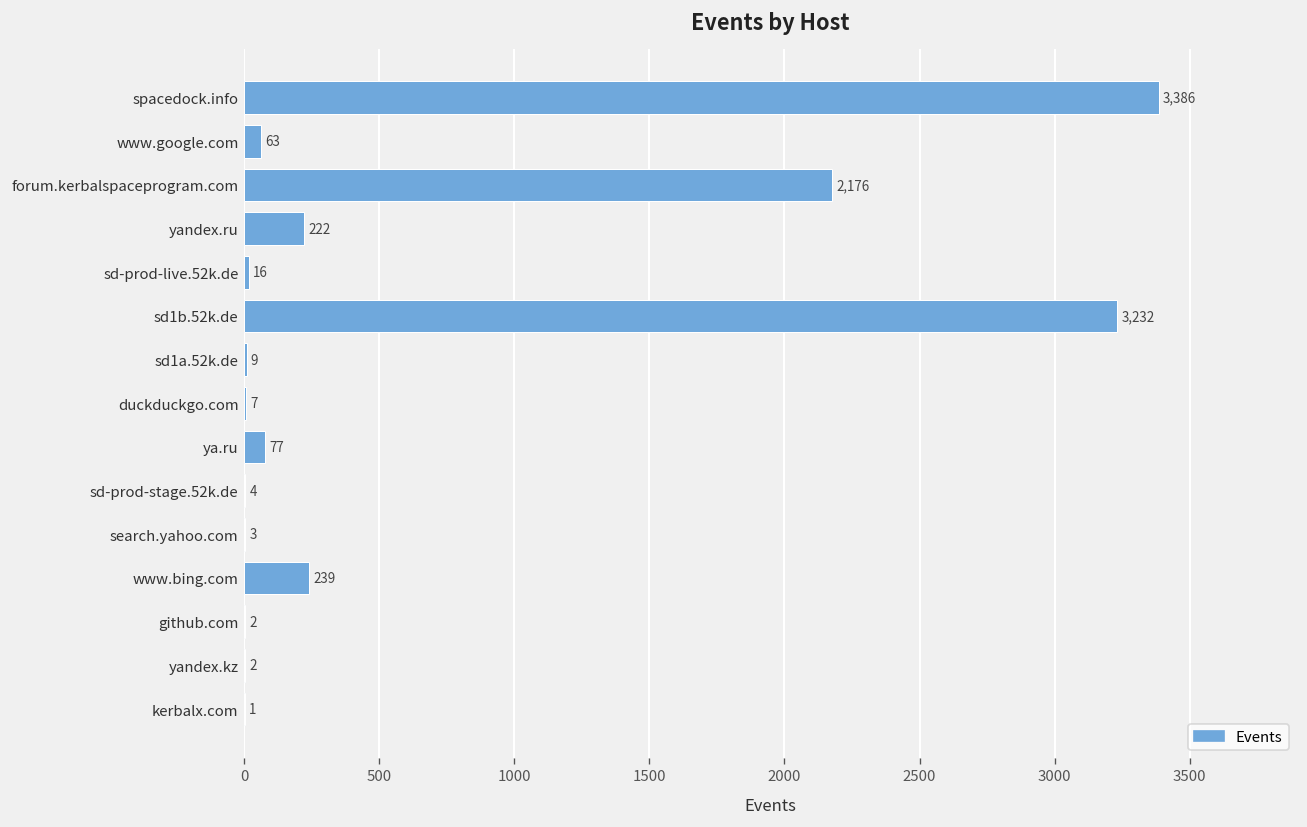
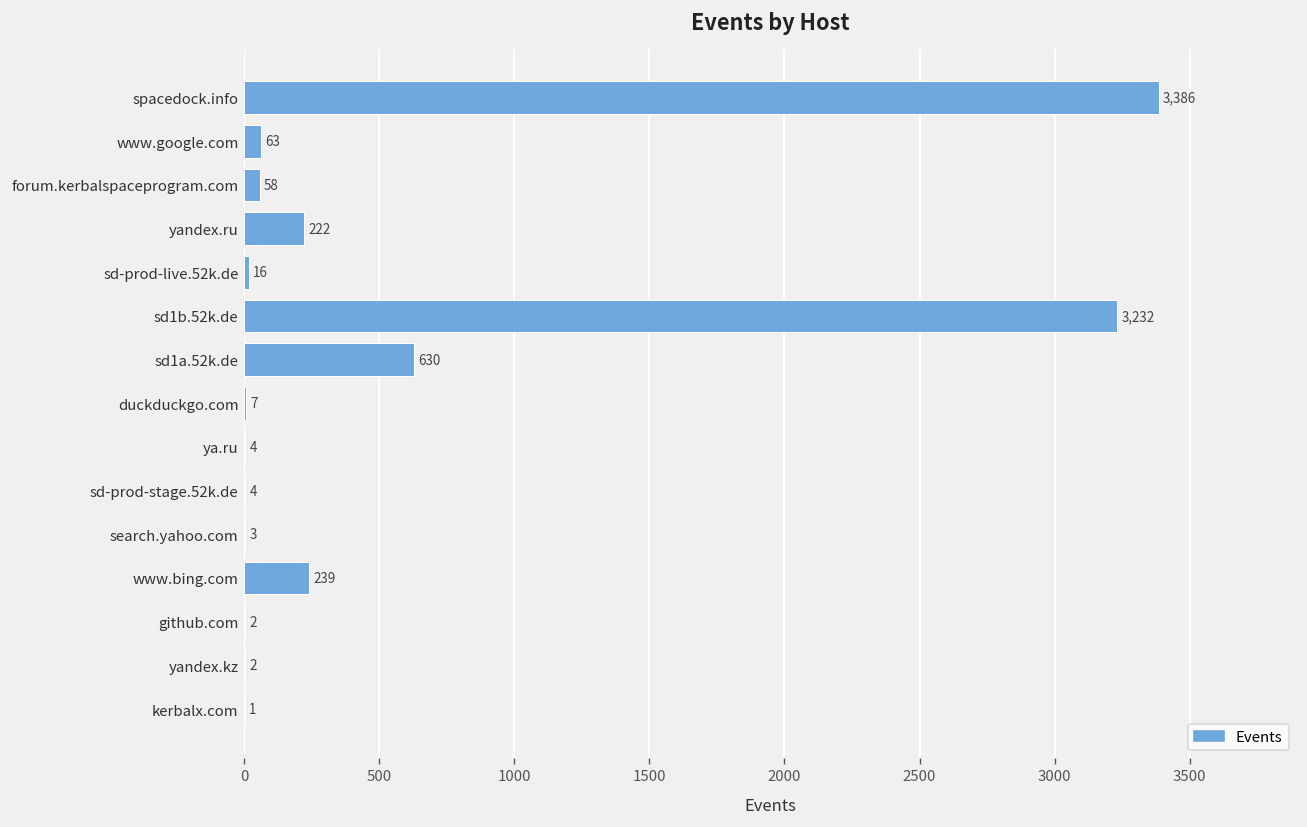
forum.kerbalspaceprogram.com: 2,176 -> 58
sd1a.52k.de: 9 -> 630
ya.ru: 77 -> 4
